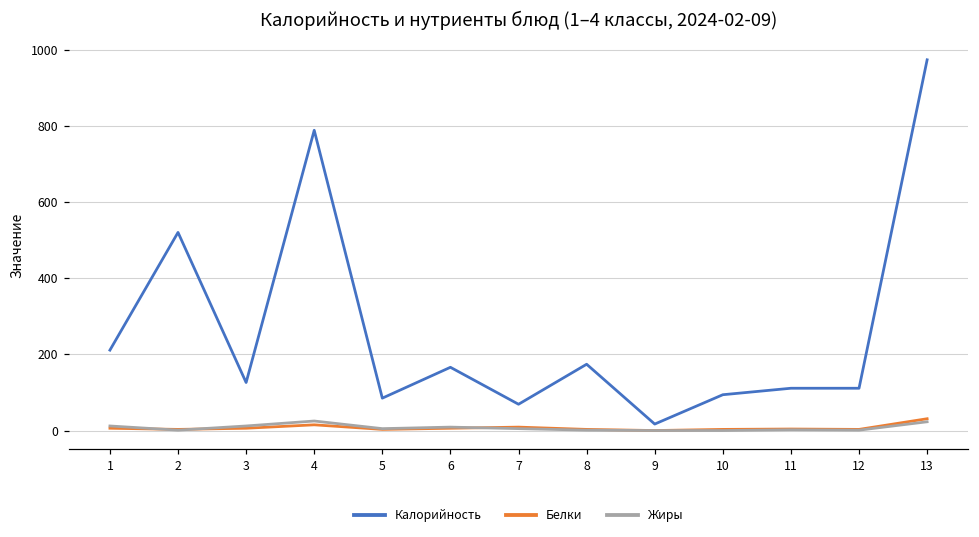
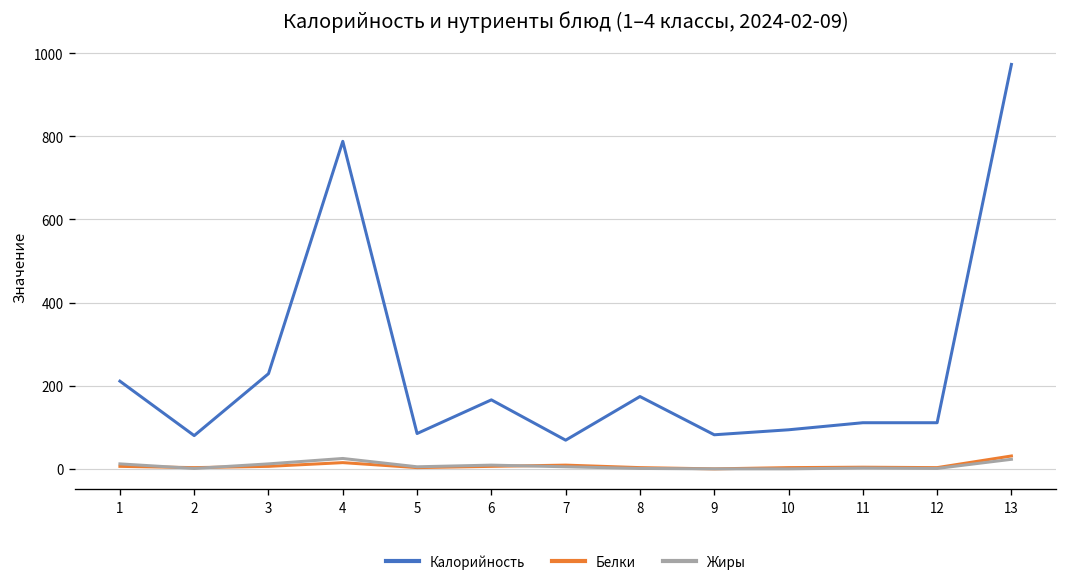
Калорийность, 2: 520 -> 80
Калорийность, 3: 130 -> 230
Калорийность, 9: 20 -> 80
